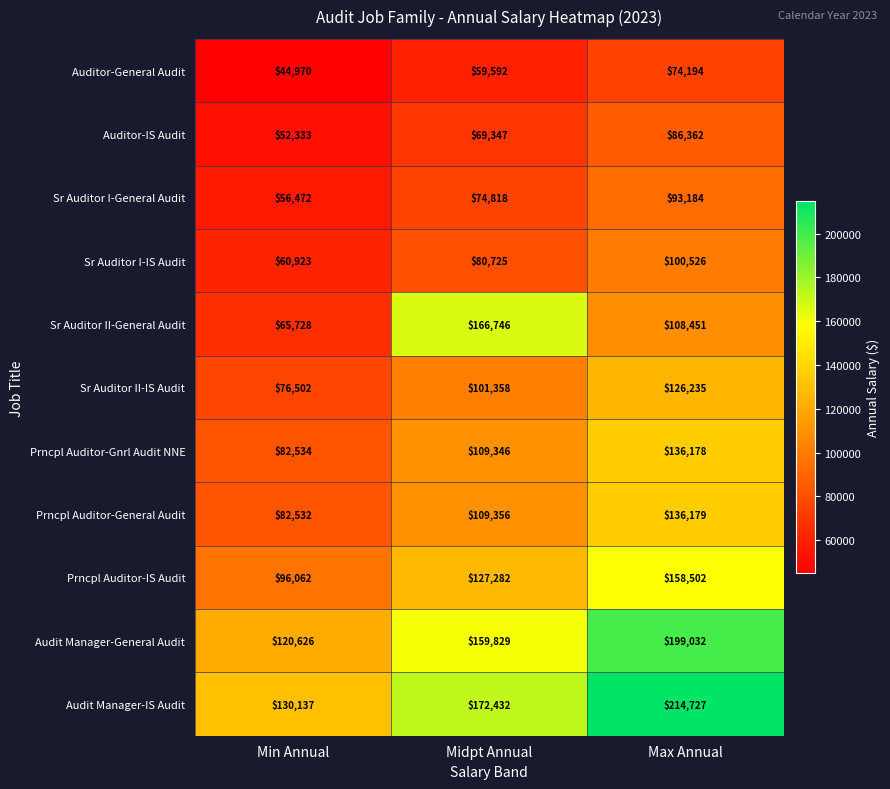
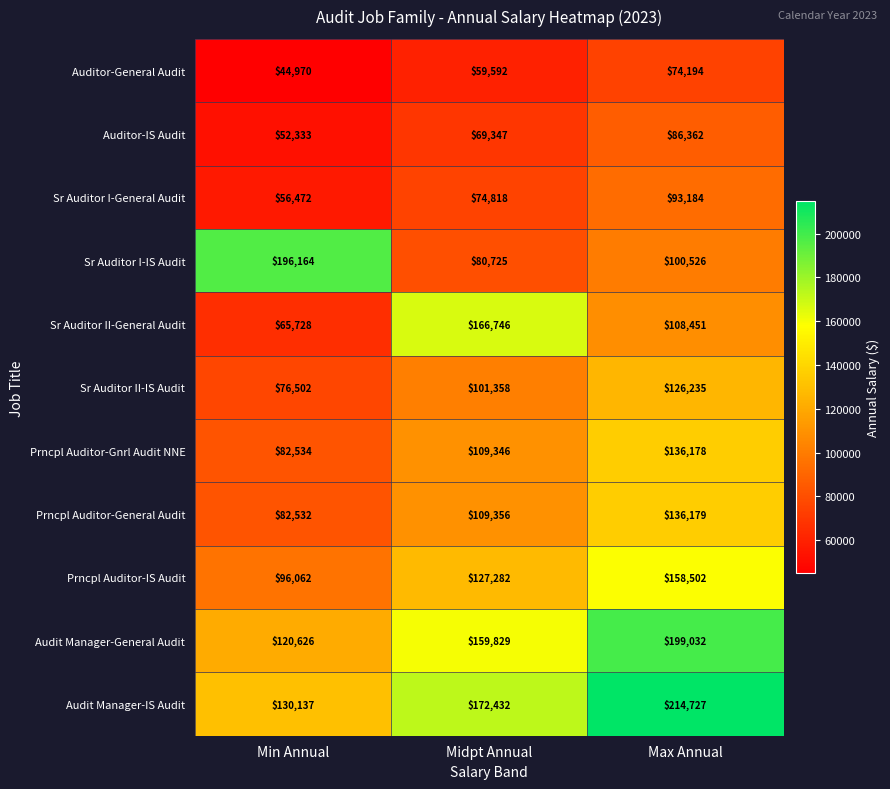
Sr Auditor I-IS Audit, Min Annual: $60,923 -> $196,164
